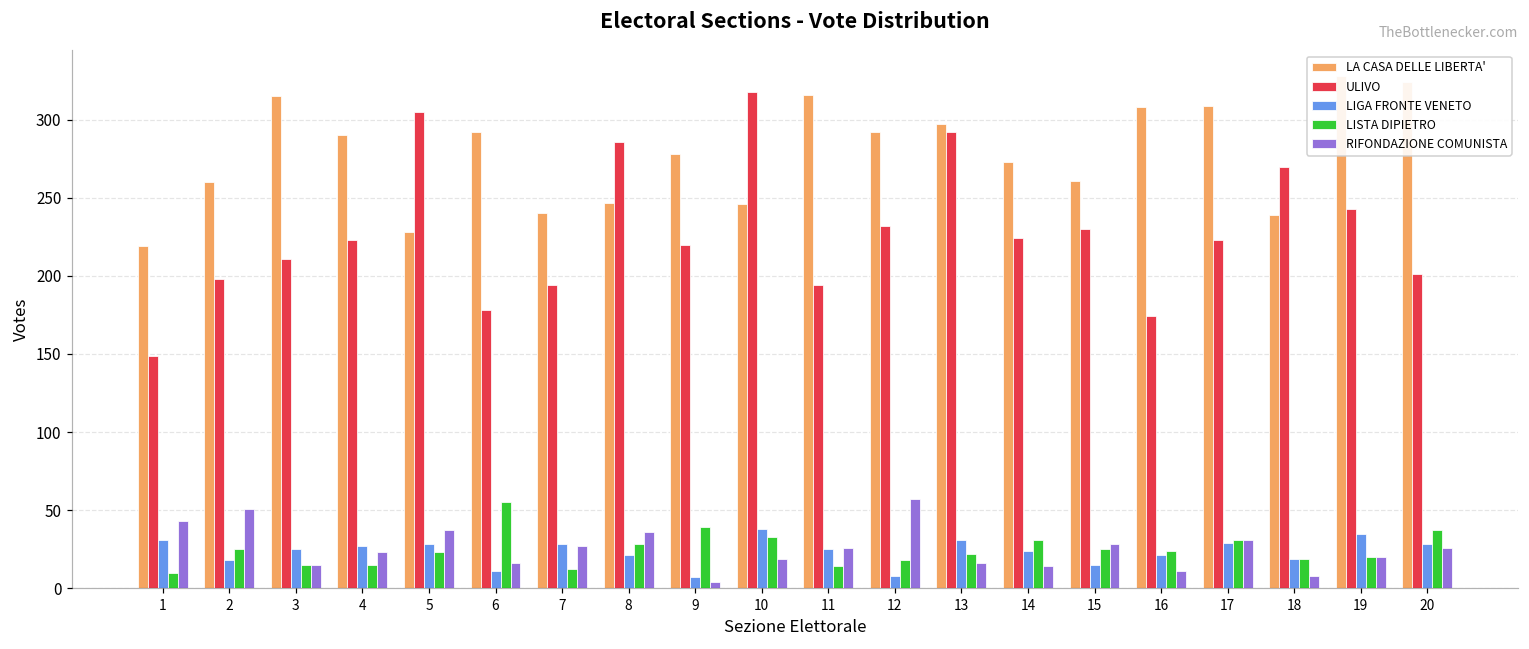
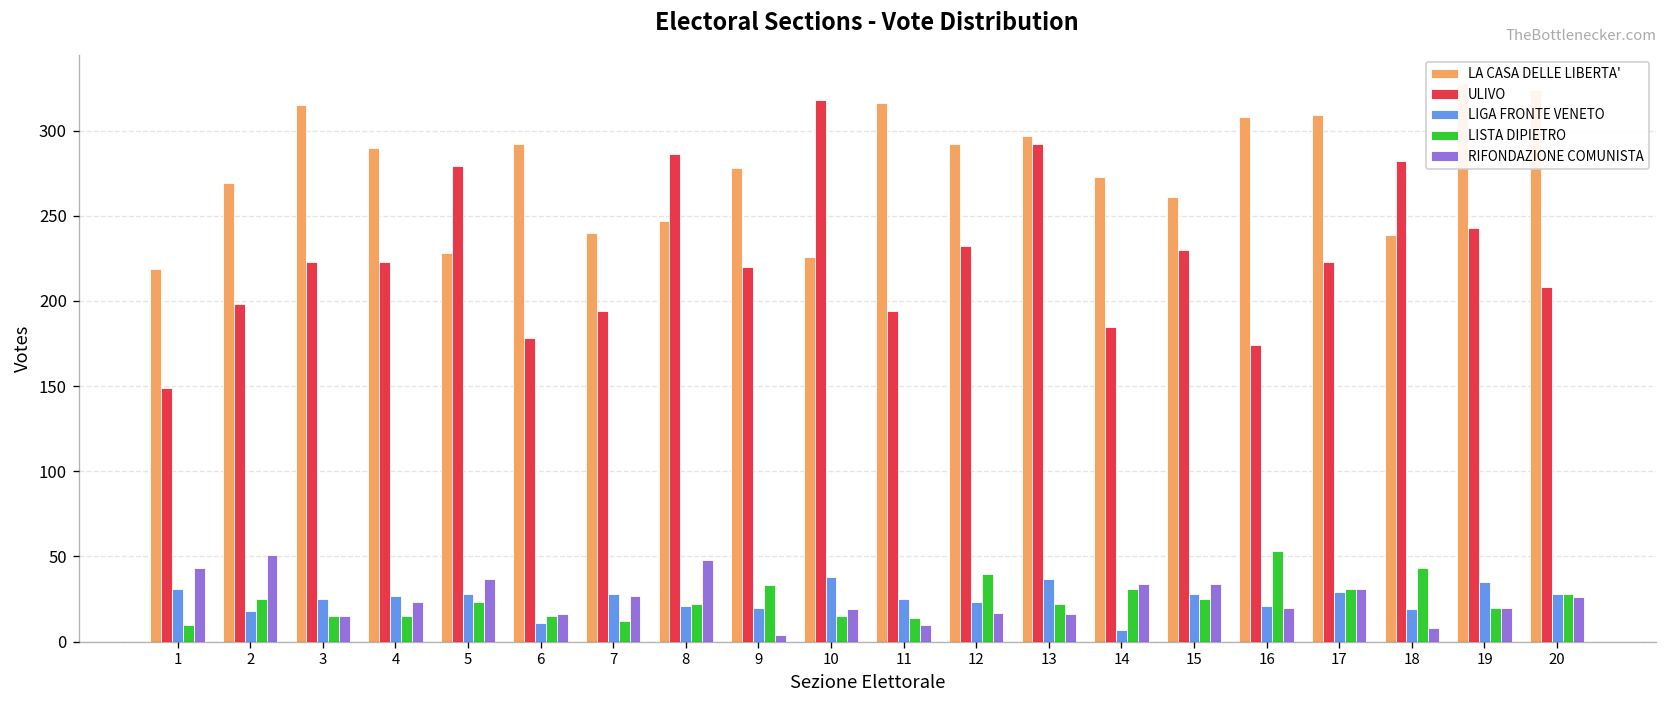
LA CASA DELLE LIBERTA', 2: 260 -> 269
ULIVO, 3: 211 -> 223
ULIVO, 5: 305 -> 279
LISTA DIPIETRO, 6: 55 -> 15
LISTA DIPIETRO, 8: 28 -> 22
RIFONDAZIONE COMUNISTA, 8: 36 -> 48
LIGA FRONTE VENETO, 9: 7 -> 20
LISTA DIPIETRO, 9: 39 -> 33
LA CASA DELLE LIBERTA', 10: 246 -> 226
LISTA DIPIETRO, 10: 33 -> 15
RIFONDAZIONE COMUNISTA, 11: 26 -> 10
LIGA FRONTE VENETO, 12: 8 -> 23
LISTA DIPIETRO, 12: 18 -> 40
RIFONDAZIONE COMUNISTA, 12: 57 -> 17
LIGA FRONTE VENETO, 13: 31 -> 37
ULIVO, 14: 224 -> 185
LIGA FRONTE VENETO, 14: 24 -> 7
RIFONDAZIONE COMUNISTA, 14: 14 -> 34
LIGA FRONTE VENETO, 15: 15 -> 28
RIFONDAZIONE COMUNISTA, 15: 28 -> 34
LISTA DIPIETRO, 16: 24 -> 53
RIFONDAZIONE COMUNISTA, 16: 11 -> 20
ULIVO, 18: 270 -> 282
LISTA DIPIETRO, 18: 19 -> 43
ULIVO, 20: 201 -> 208
LISTA DIPIETRO, 20: 37 -> 28
